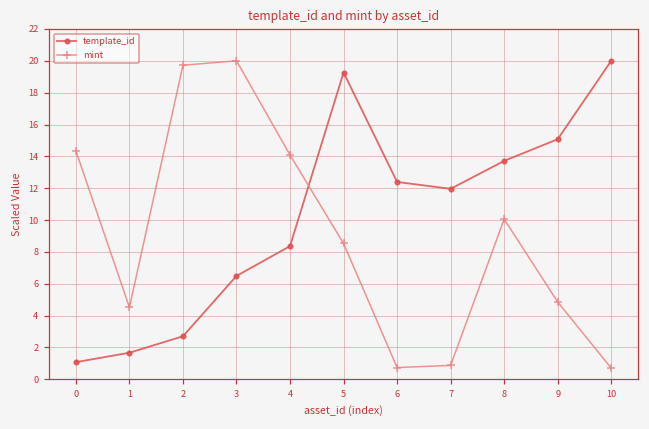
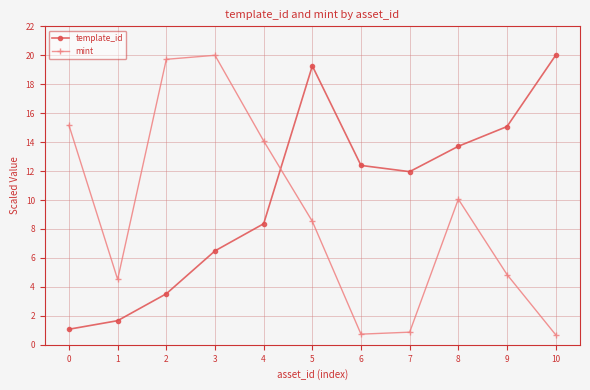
mint, 0: 14.3 -> 15.2
template_id, 2: 2.7 -> 3.5
